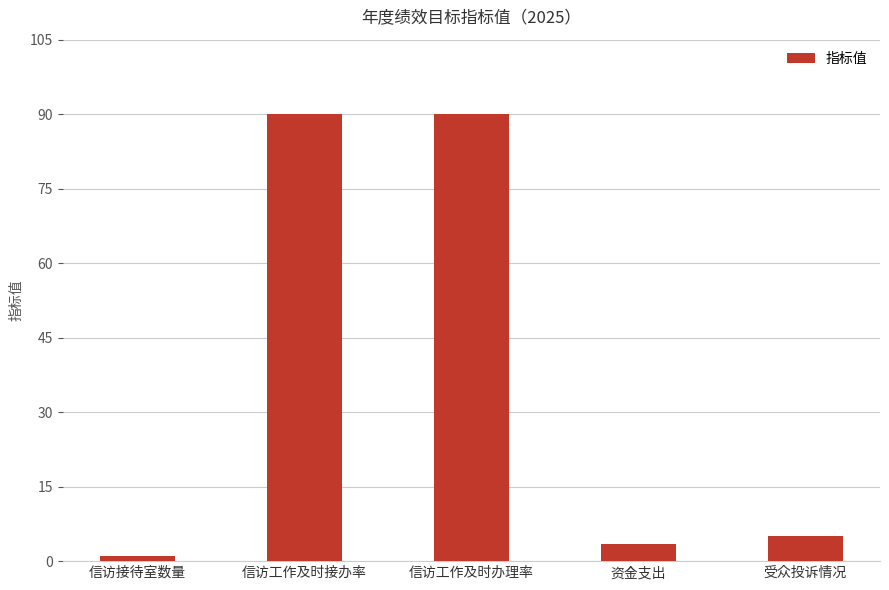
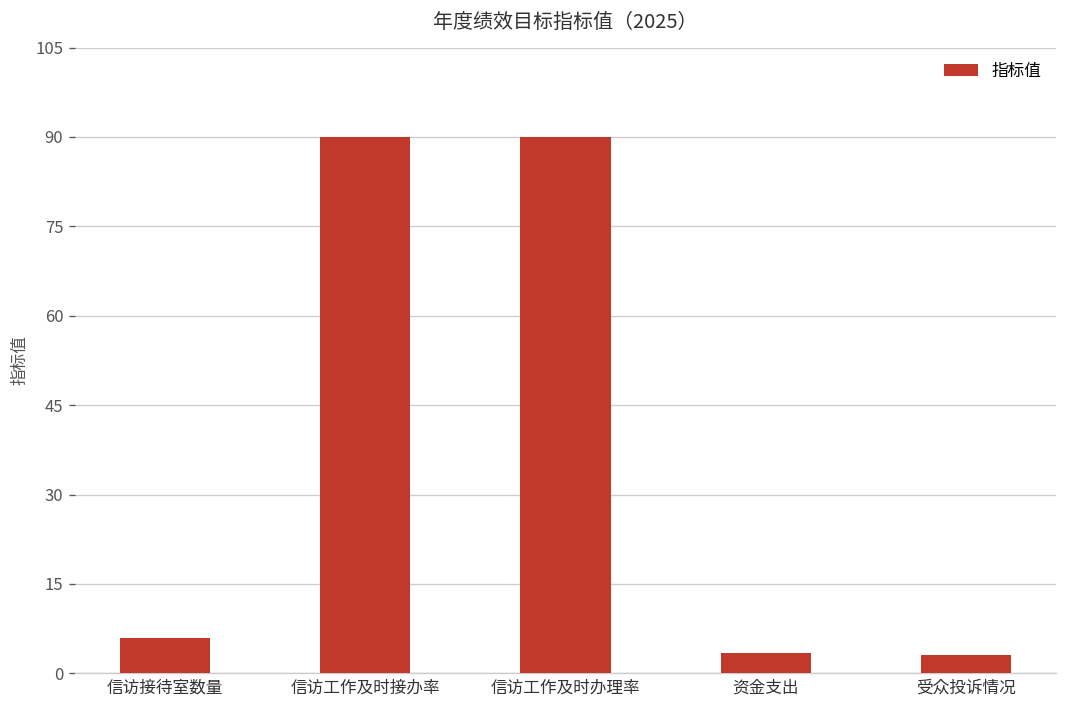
信访接待室数量: 1 -> 6
受众投诉情况: 5 -> 3
